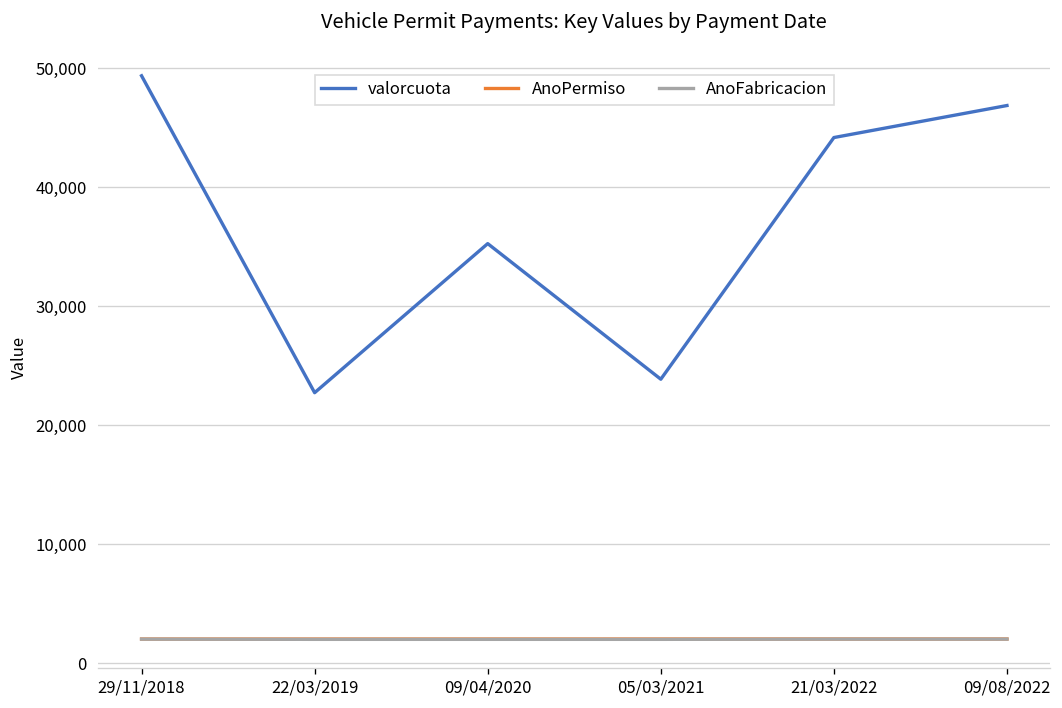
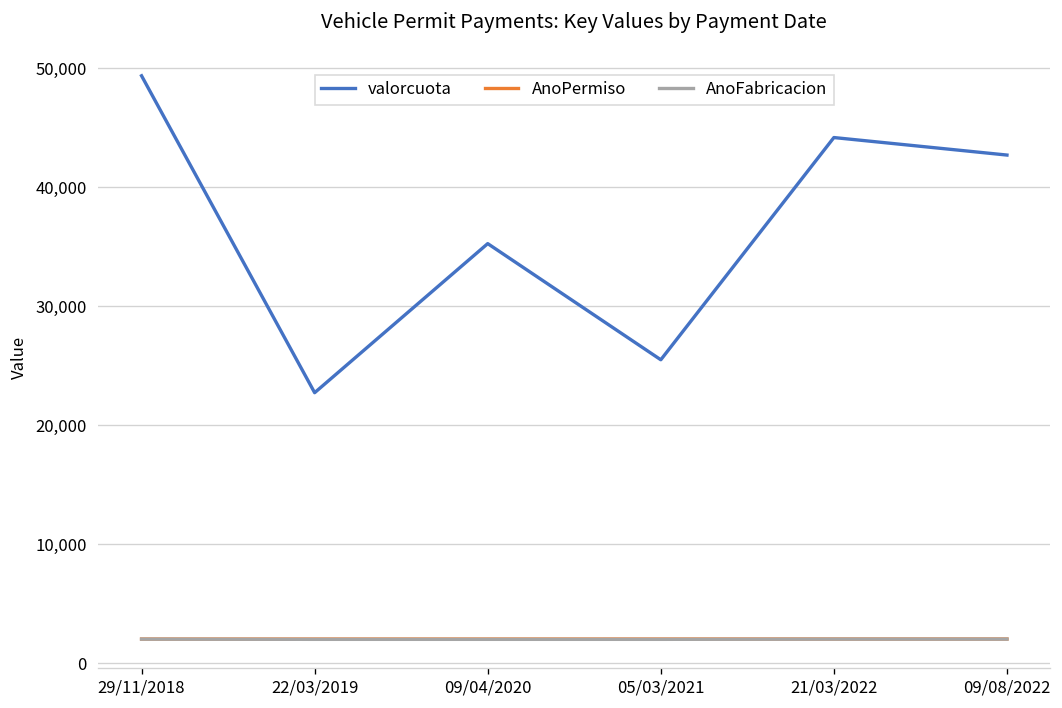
valorcuota, 05/03/2021: 24,000 -> 25,000
valorcuota, 09/08/2022: 47,000 -> 43,000
